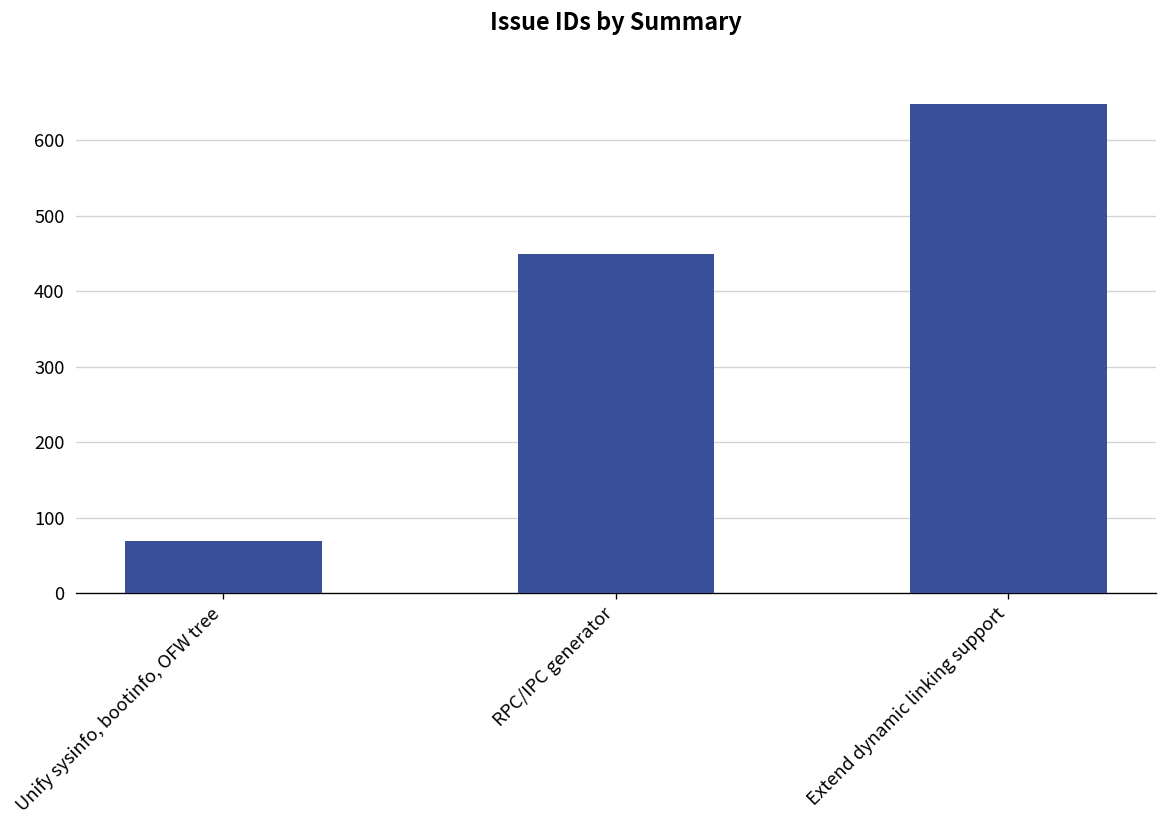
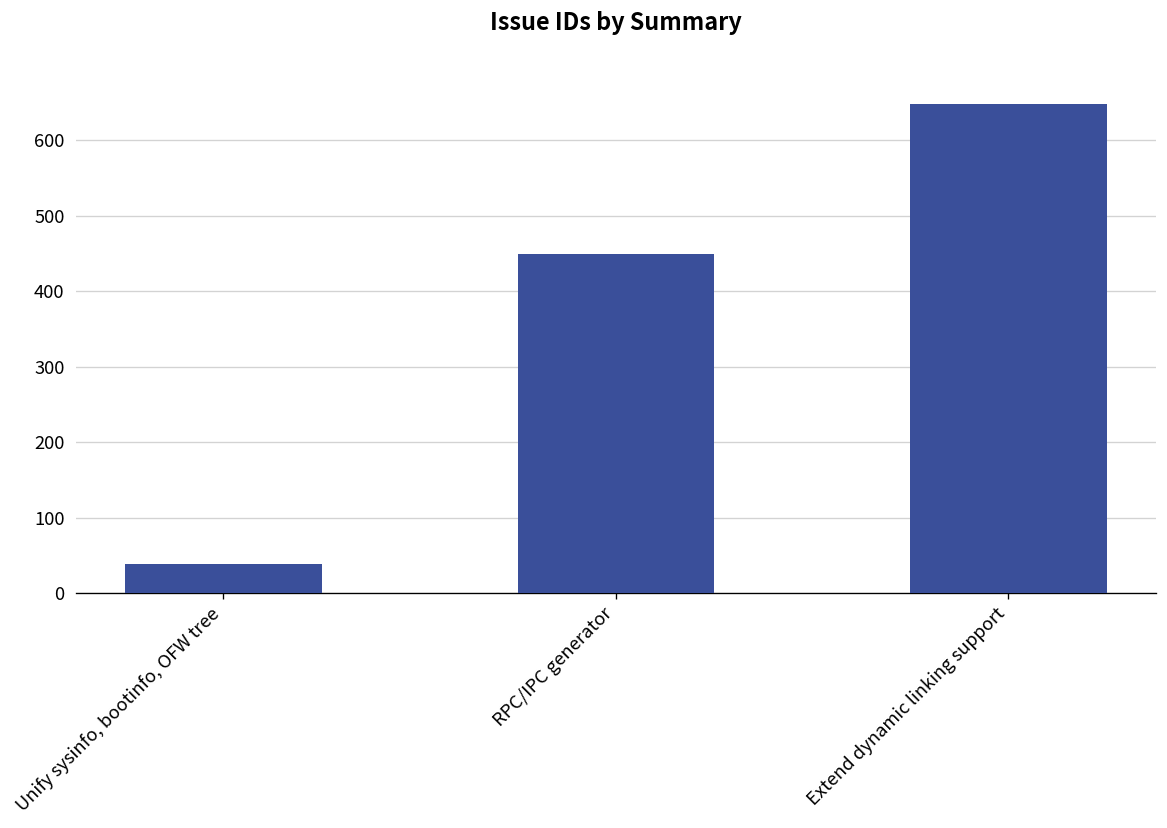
Unify sysinfo, bootinfo, OFW tree: 70 -> 40
